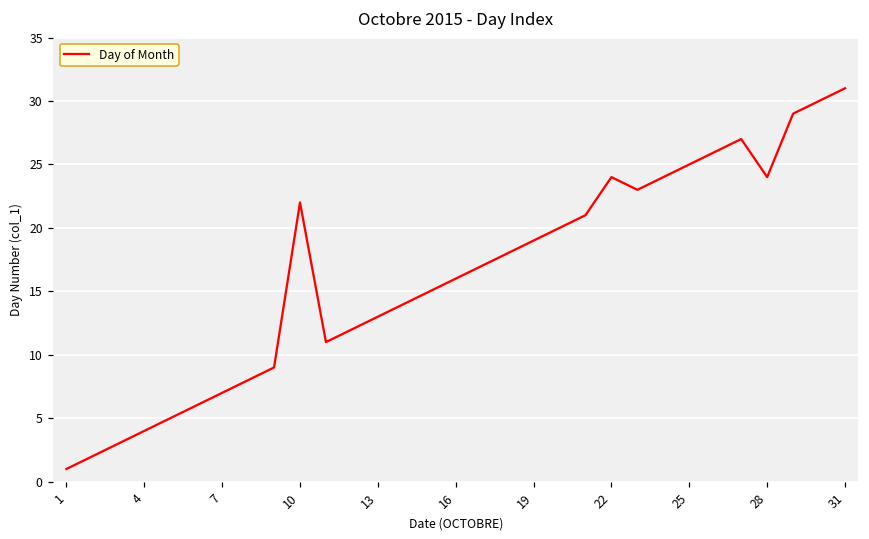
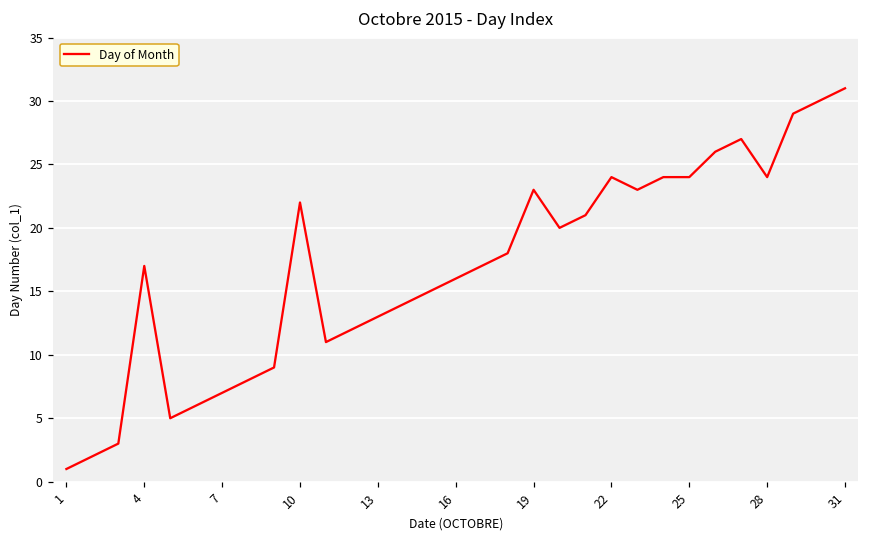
4: 4 -> 17
19: 19 -> 23
25: 25 -> 24
